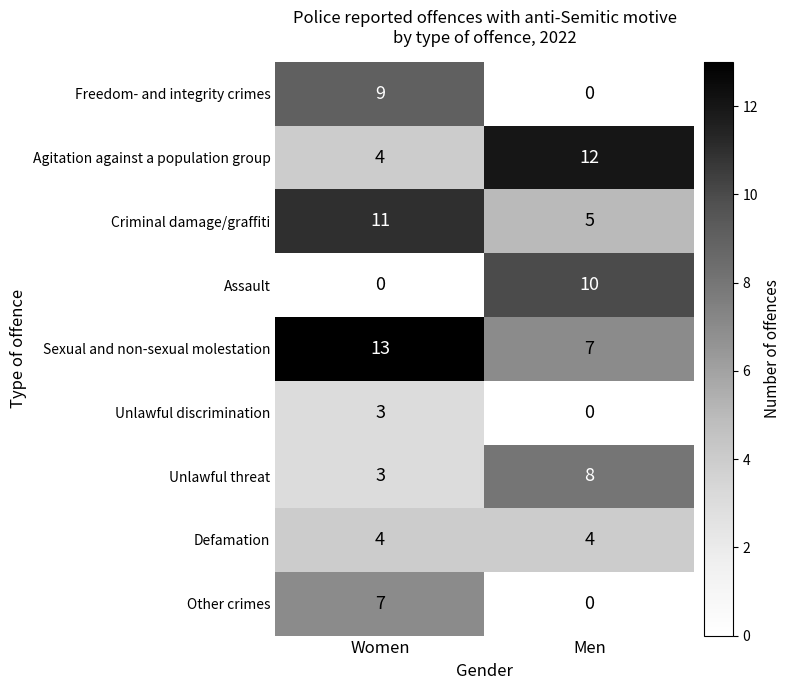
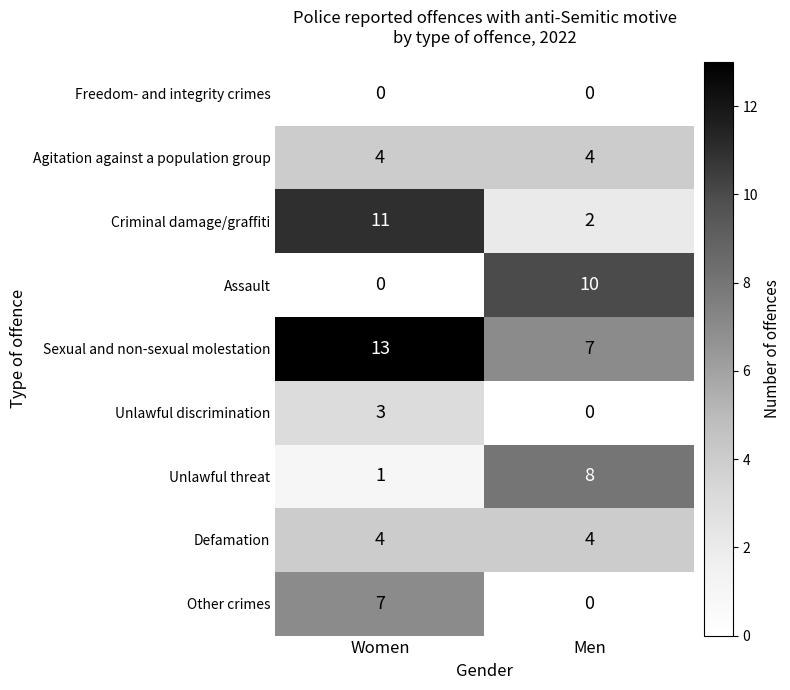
Freedom- and integrity crimes, Women: 9 -> 0
Agitation against a population group, Men: 12 -> 4
Criminal damage/graffiti, Men: 5 -> 2
Unlawful threat, Women: 3 -> 1
